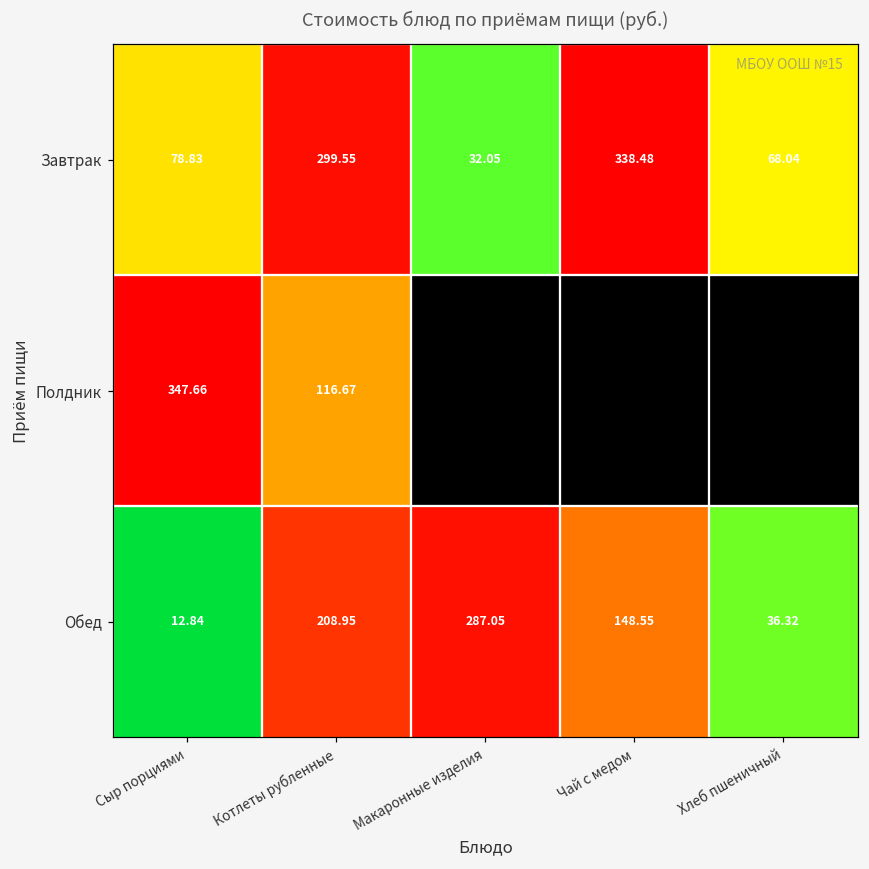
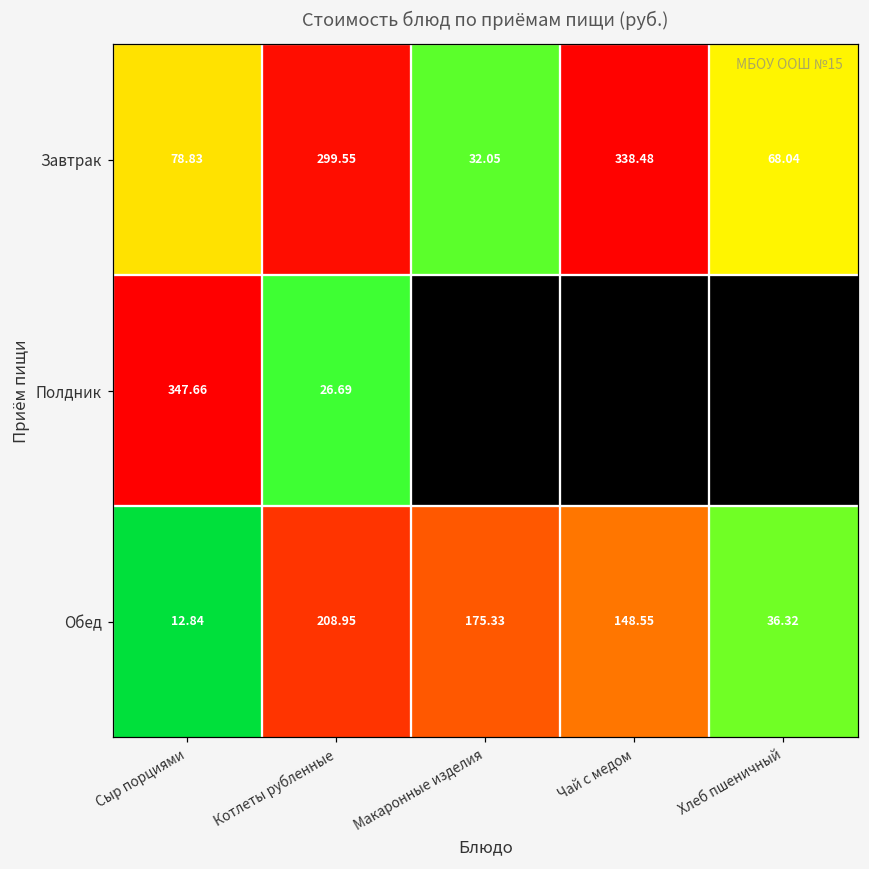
Полдник, Котлеты рубленные: 116.67 -> 26.69
Обед, Макаронные изделия: 287.05 -> 175.33
